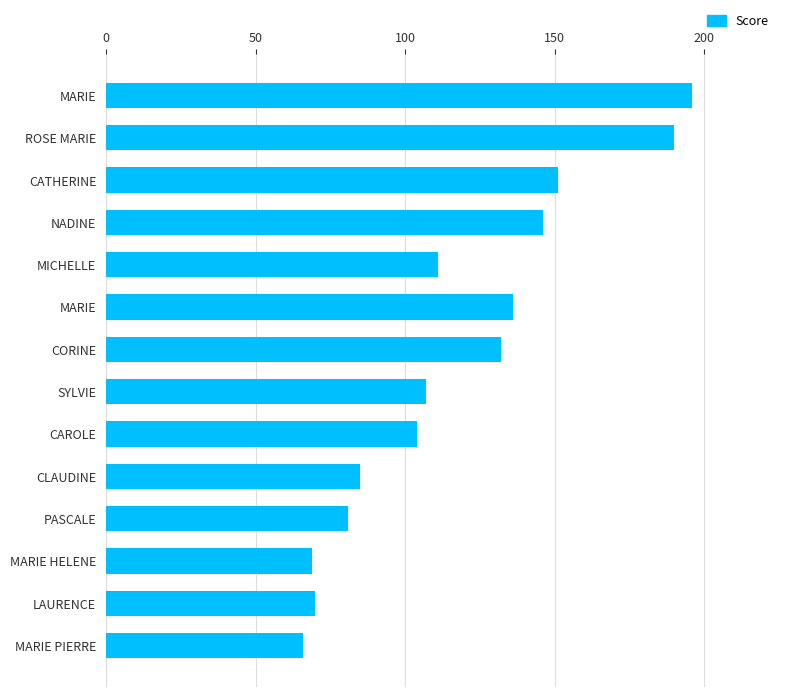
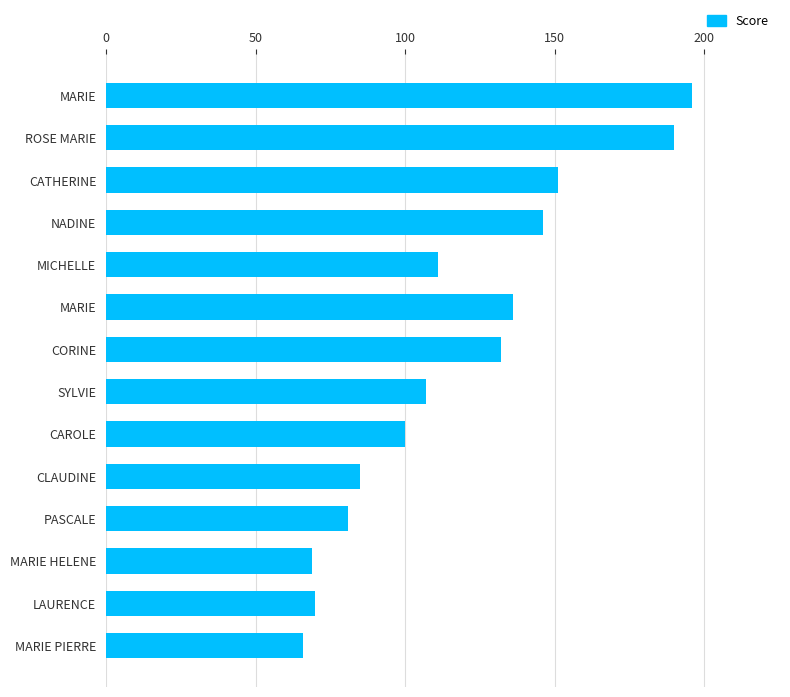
CAROLE: 104 -> 100
